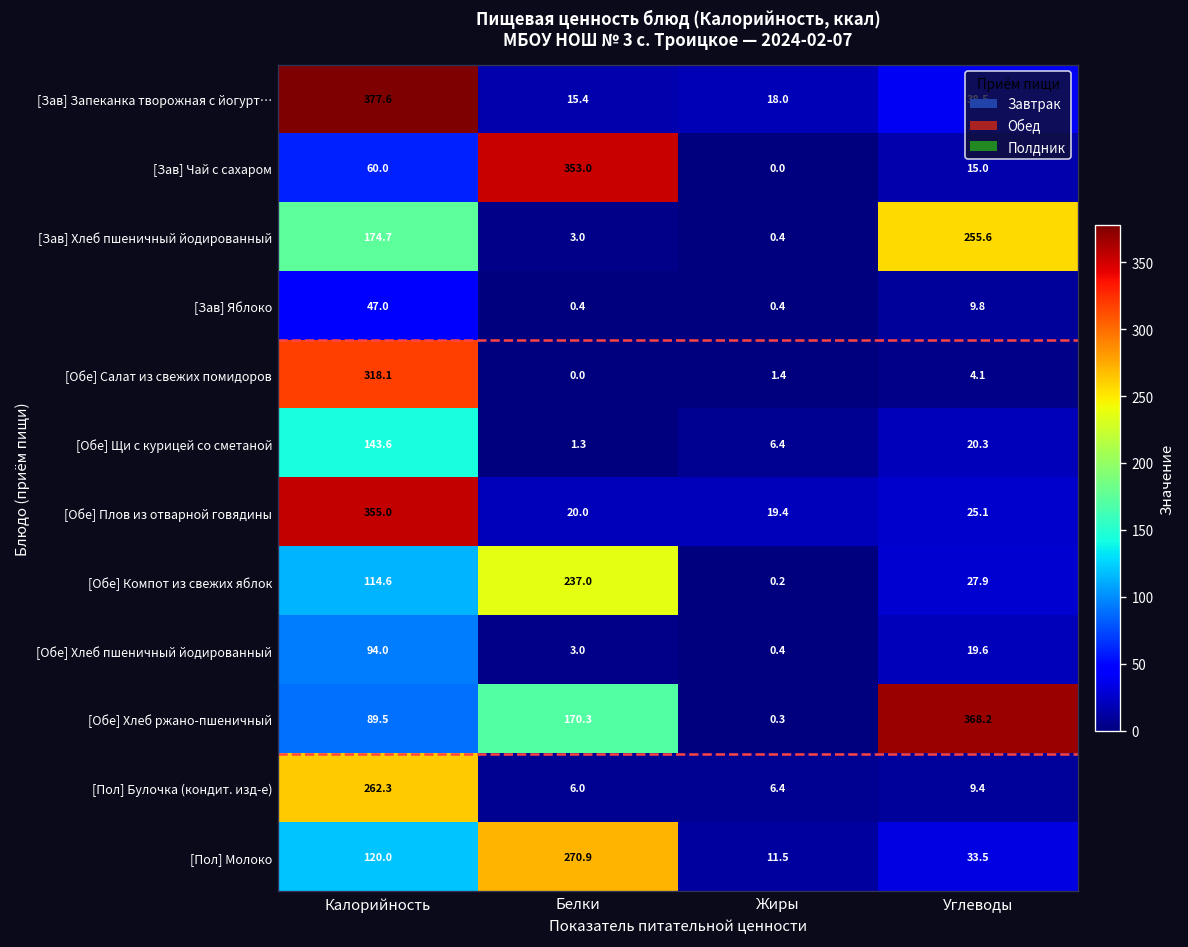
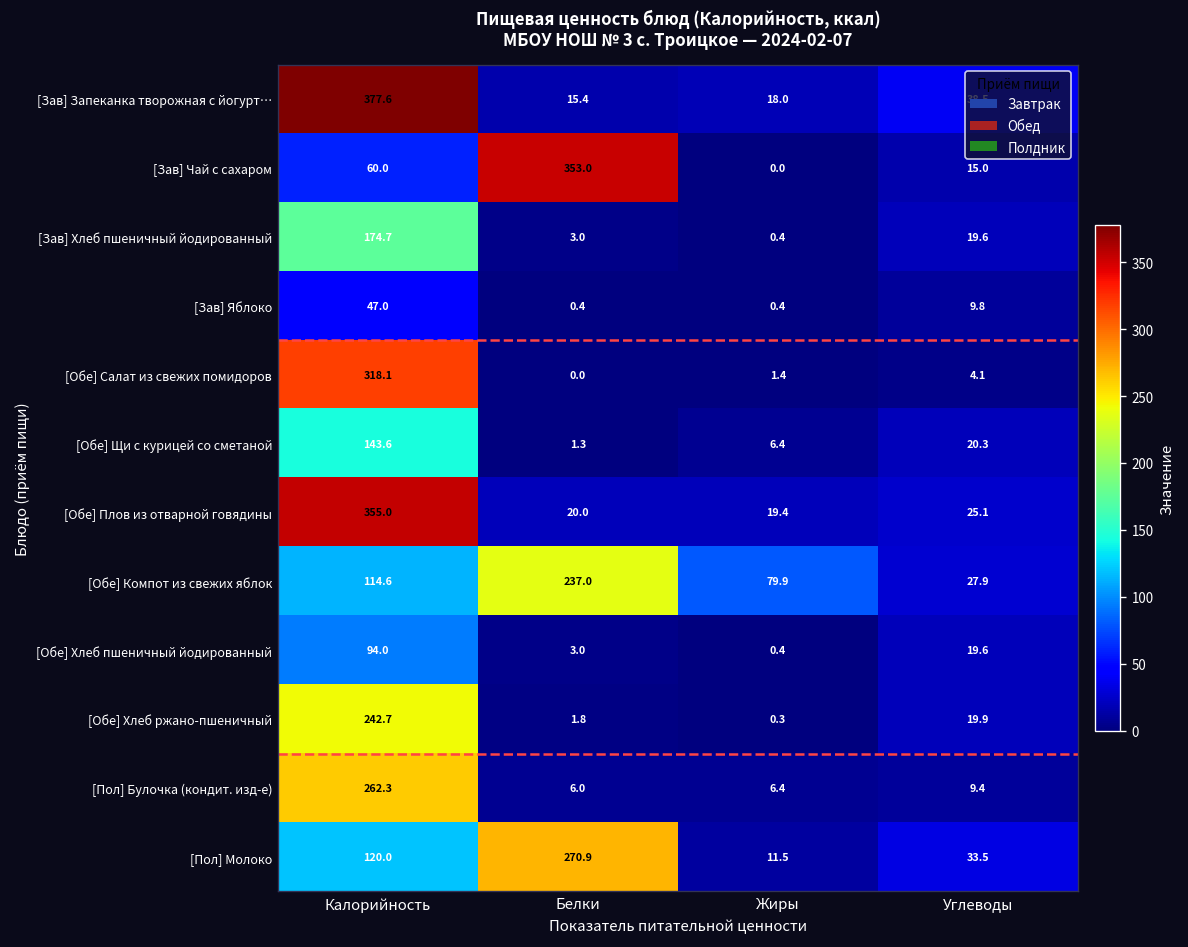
[Зав] Хлеб пшеничный йодированный, Углеводы: 255.6 -> 19.6
[Обе] Компот из свежих яблок, Жиры: 0.2 -> 79.9
[Обе] Хлеб ржано-пшеничный, Калорийность: 89.5 -> 242.7
[Обе] Хлеб ржано-пшеничный, Белки: 170.3 -> 1.8
[Обе] Хлеб ржано-пшеничный, Углеводы: 368.2 -> 19.9
